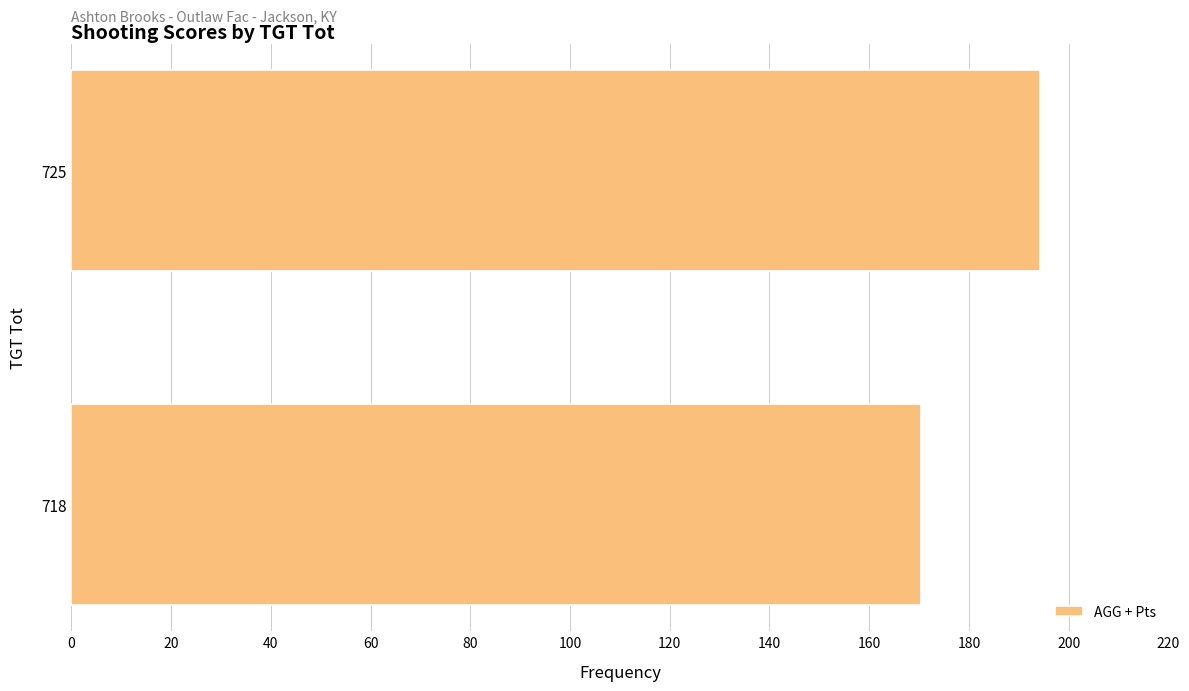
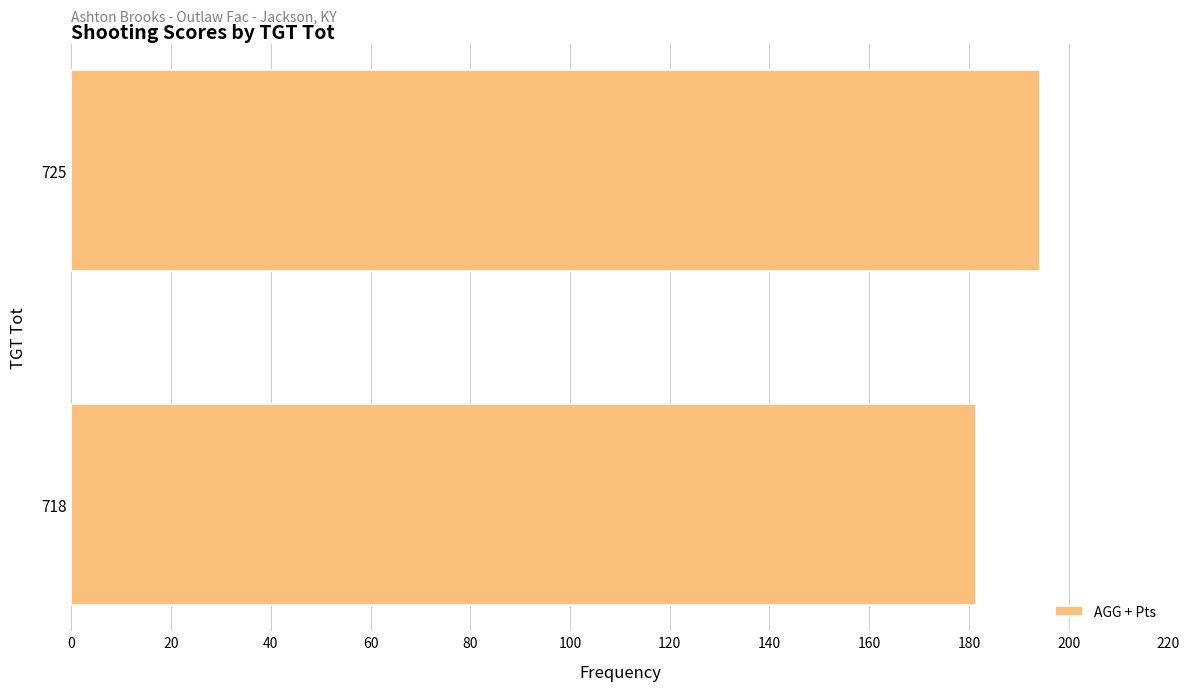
718: 170 -> 182
